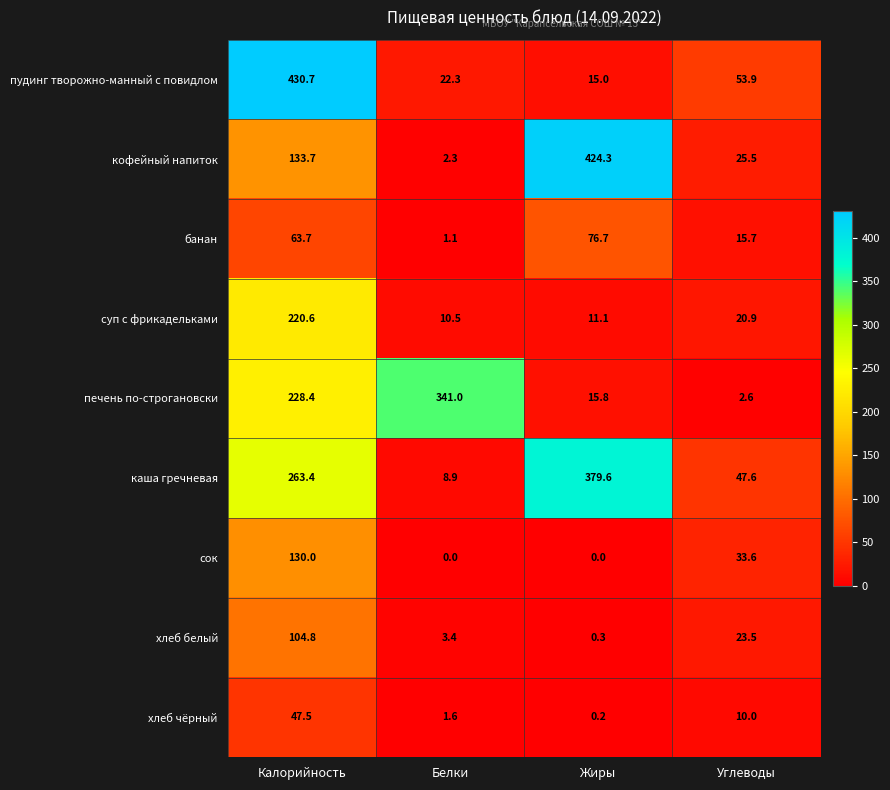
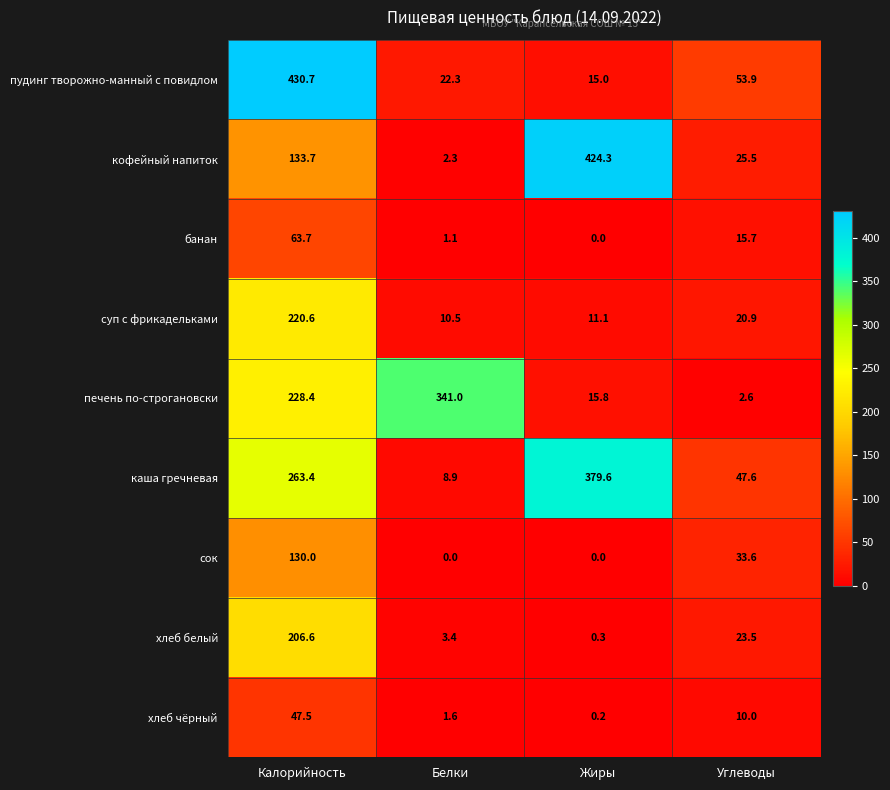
банан, Жиры: 76.7 -> 0.0
хлеб белый, Калорийность: 104.8 -> 206.6
